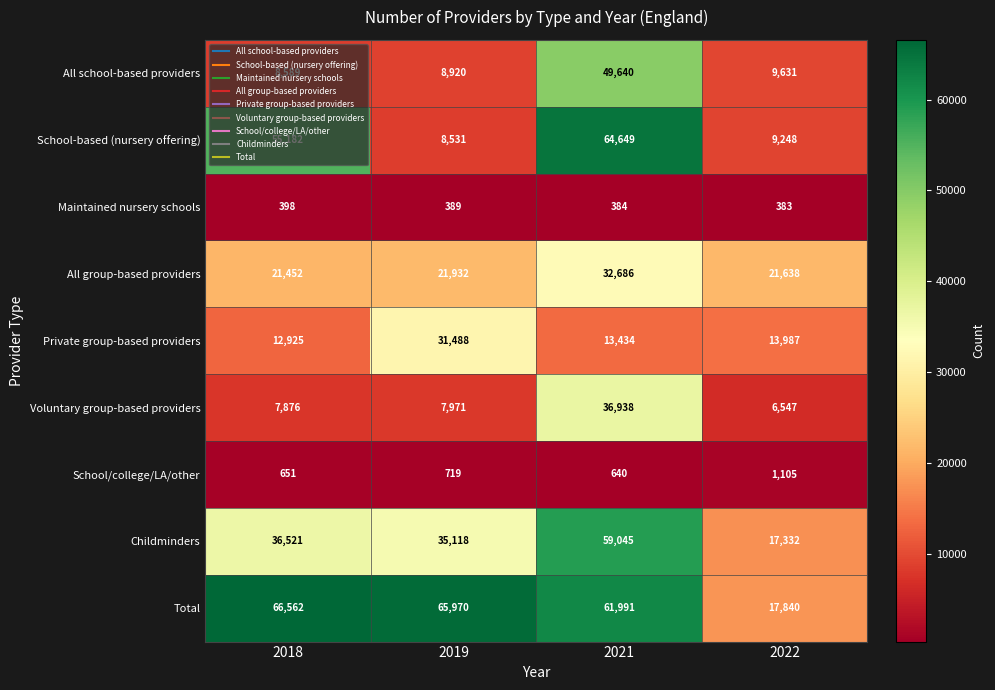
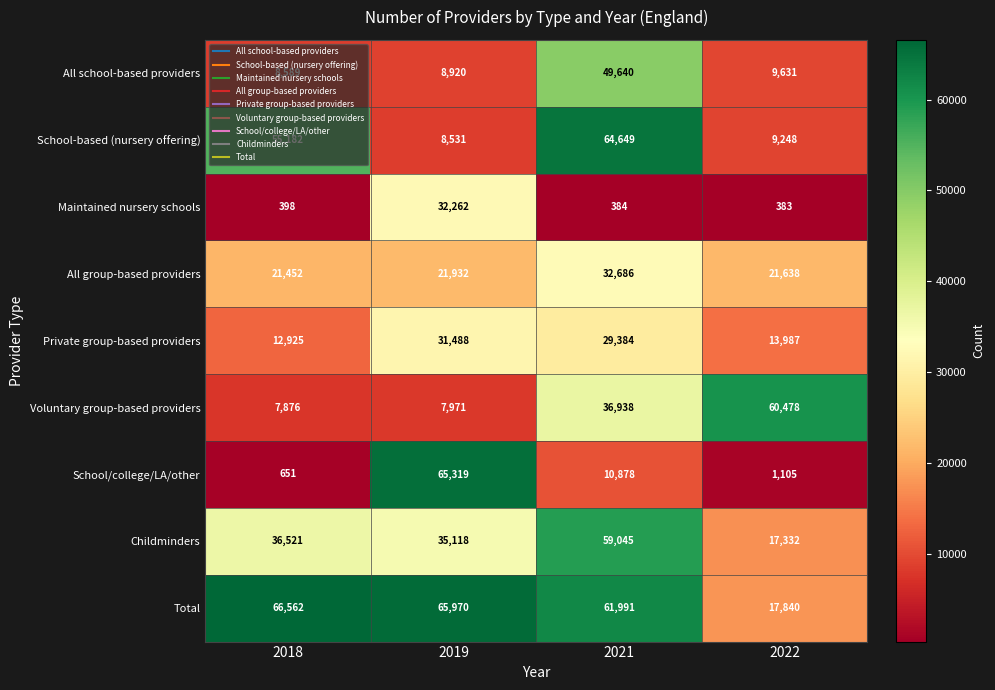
Maintained nursery schools, 2019: 389 -> 32,262
Private group-based providers, 2021: 13,434 -> 29,384
Voluntary group-based providers, 2022: 6,547 -> 60,478
School/college/LA/other, 2019: 719 -> 65,319
School/college/LA/other, 2021: 640 -> 10,878
